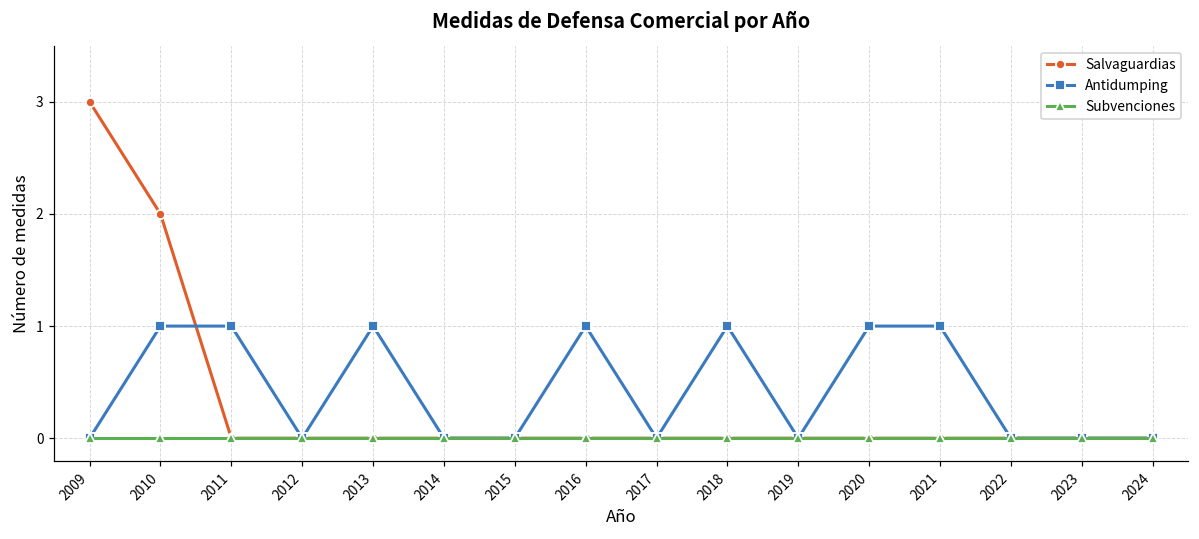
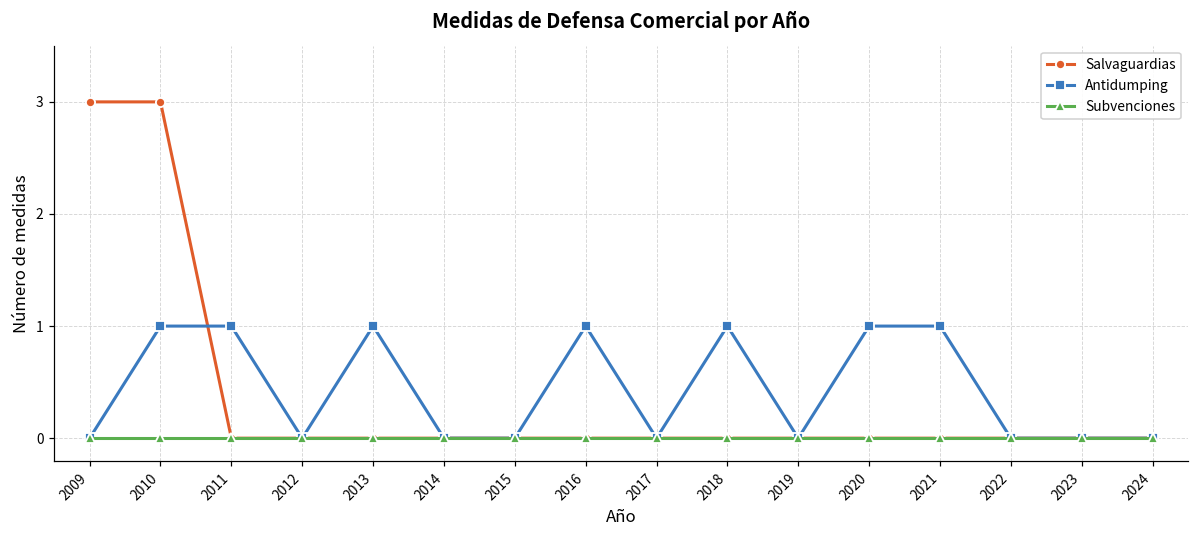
Salvaguardias, 2010: 2 -> 3
